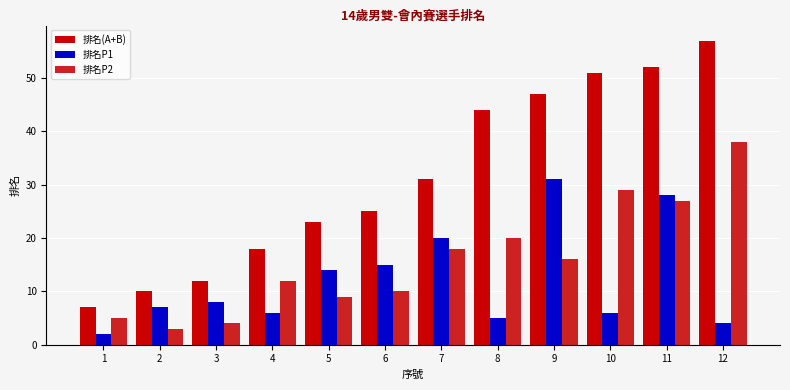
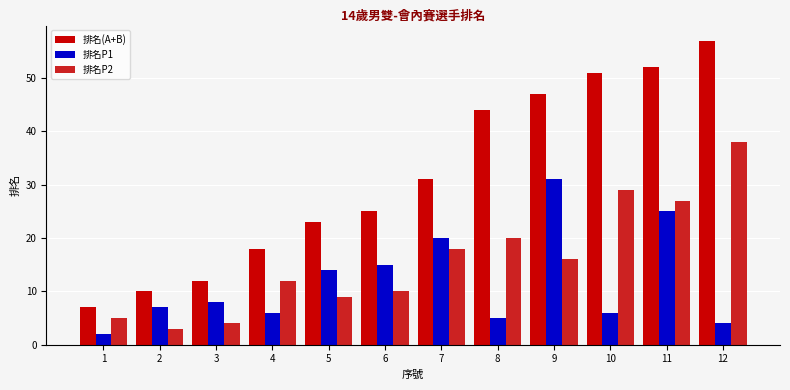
排名P1, 11: 28 -> 25
